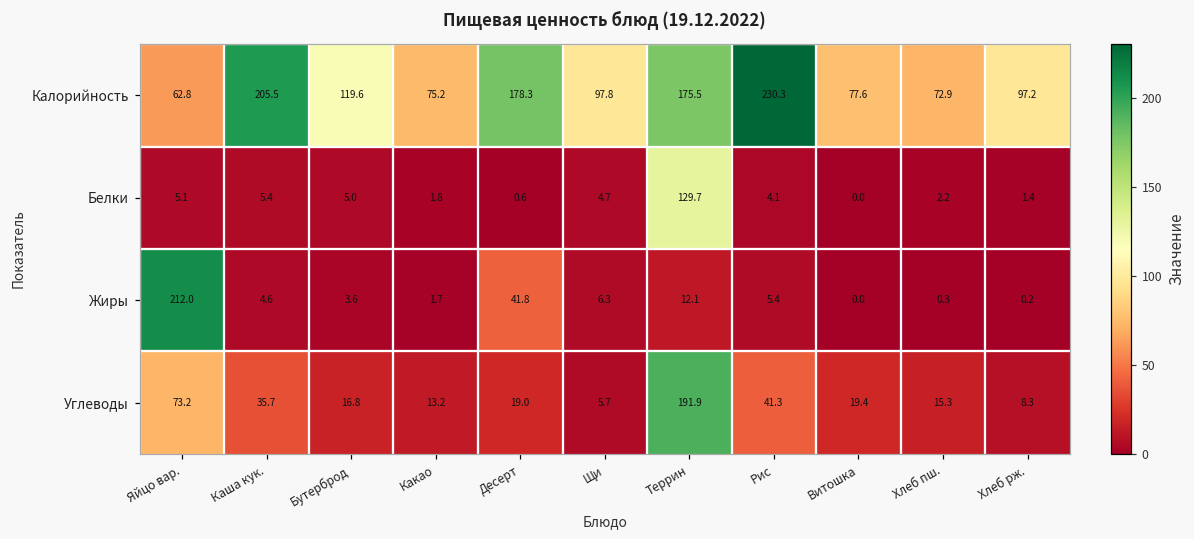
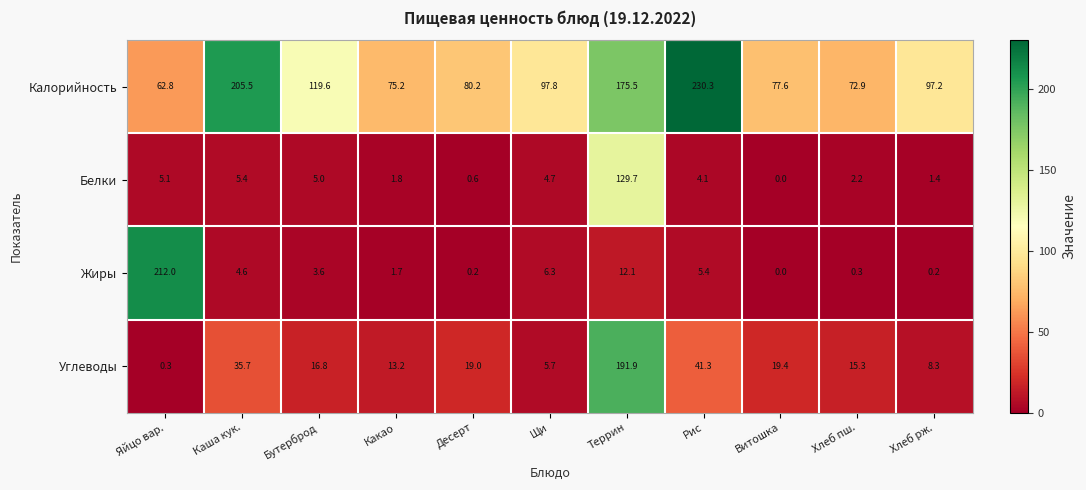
Калорийность, Десерт: 178.3 -> 80.2
Жиры, Десерт: 41.8 -> 0.2
Углеводы, Яйцо вар.: 73.2 -> 0.3
